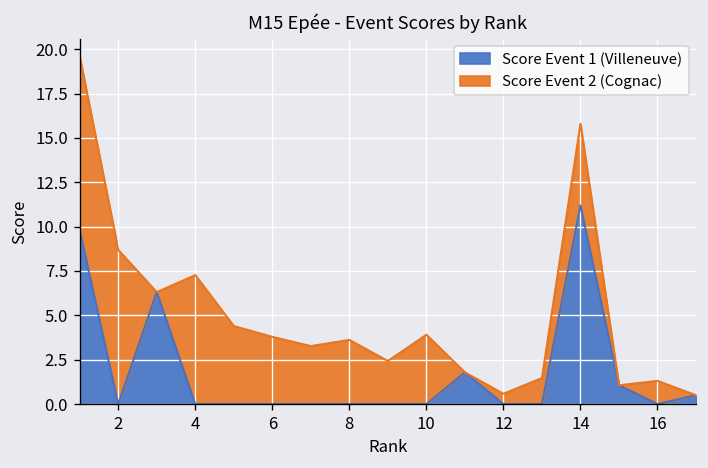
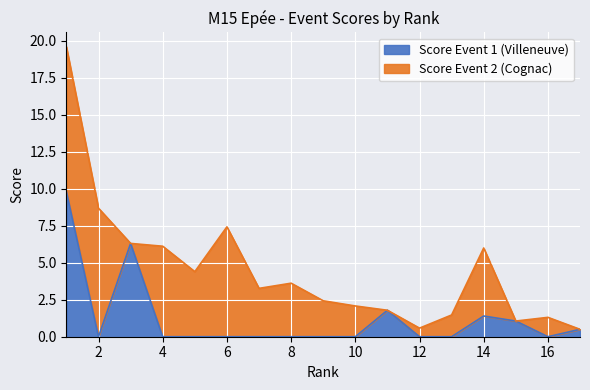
Score Event 2 (Cognac), 4: 7.3 -> 6.1
Score Event 2 (Cognac), 6: 3.8 -> 7.4
Score Event 2 (Cognac), 10: 3.9 -> 2.1
Score Event 1 (Villeneuve), 14: 11.2 -> 1.4
